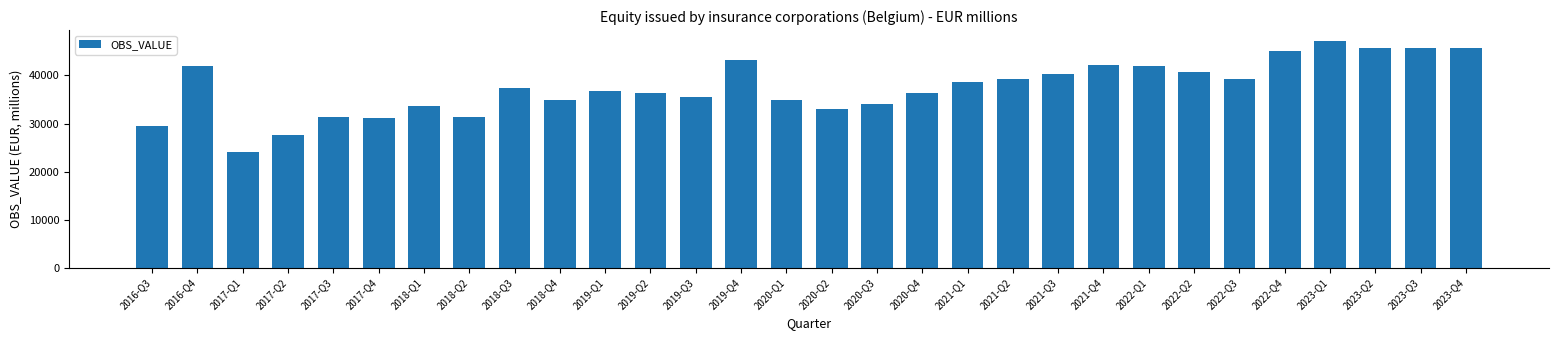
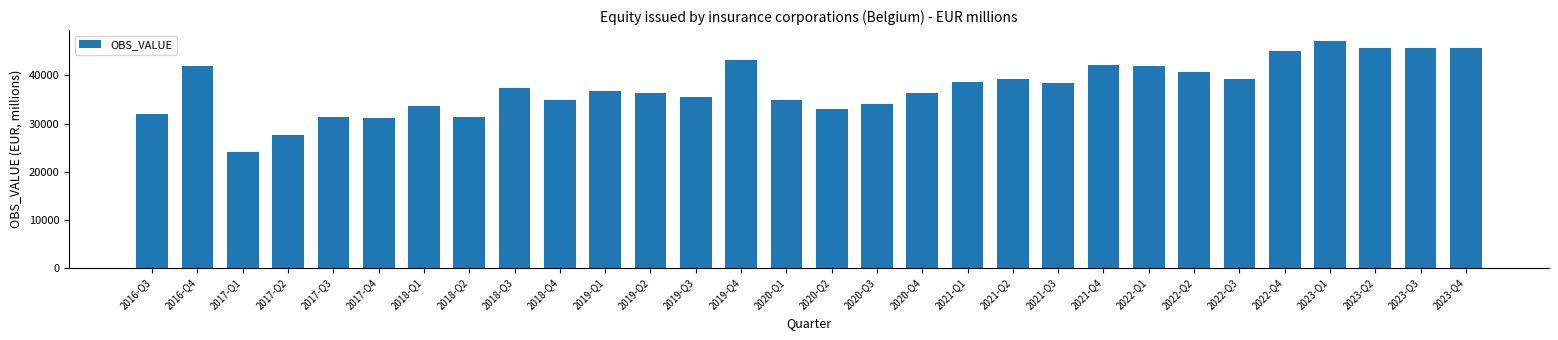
2016-Q3: 30000 -> 32000
2021-Q3: 40000 -> 39000
